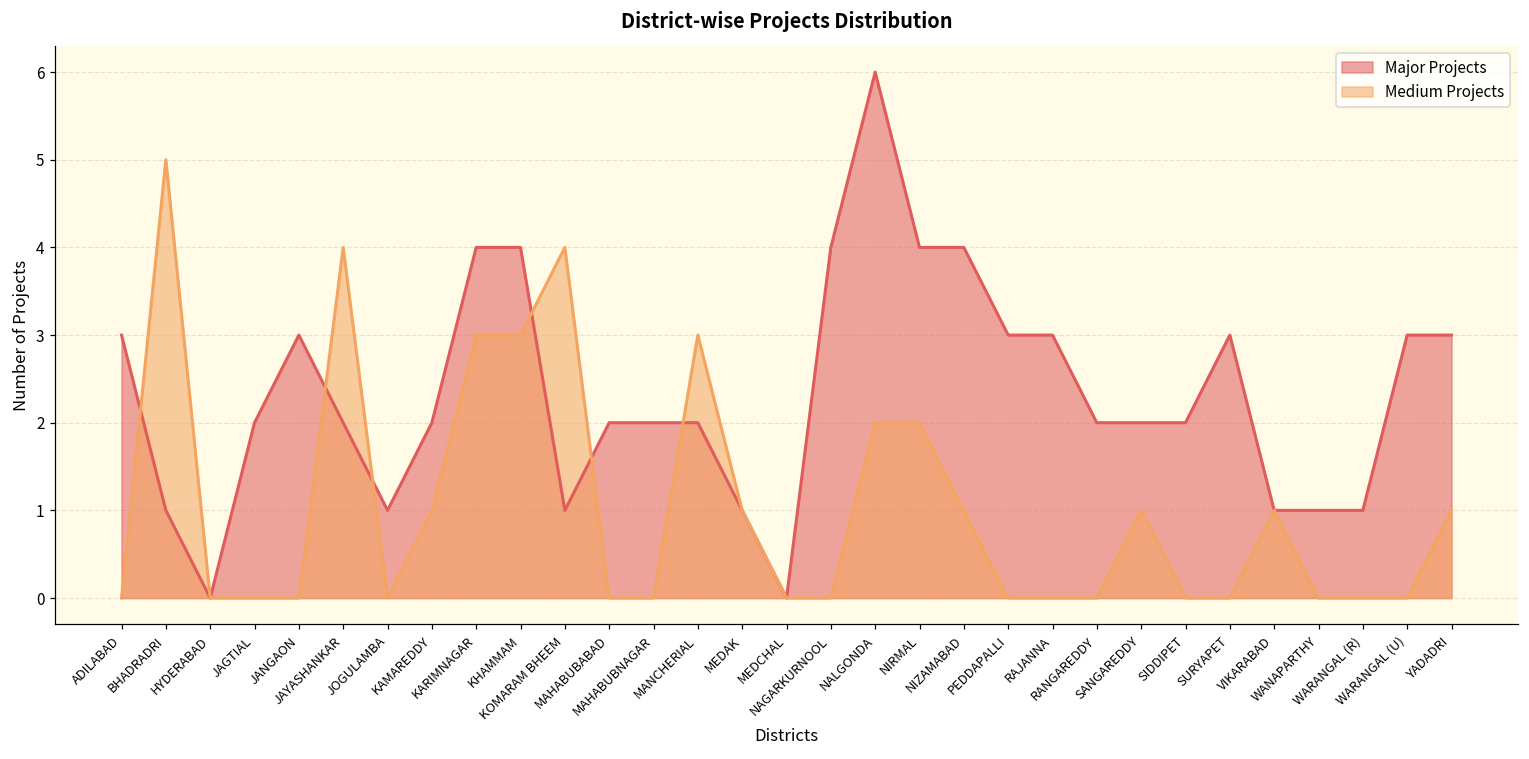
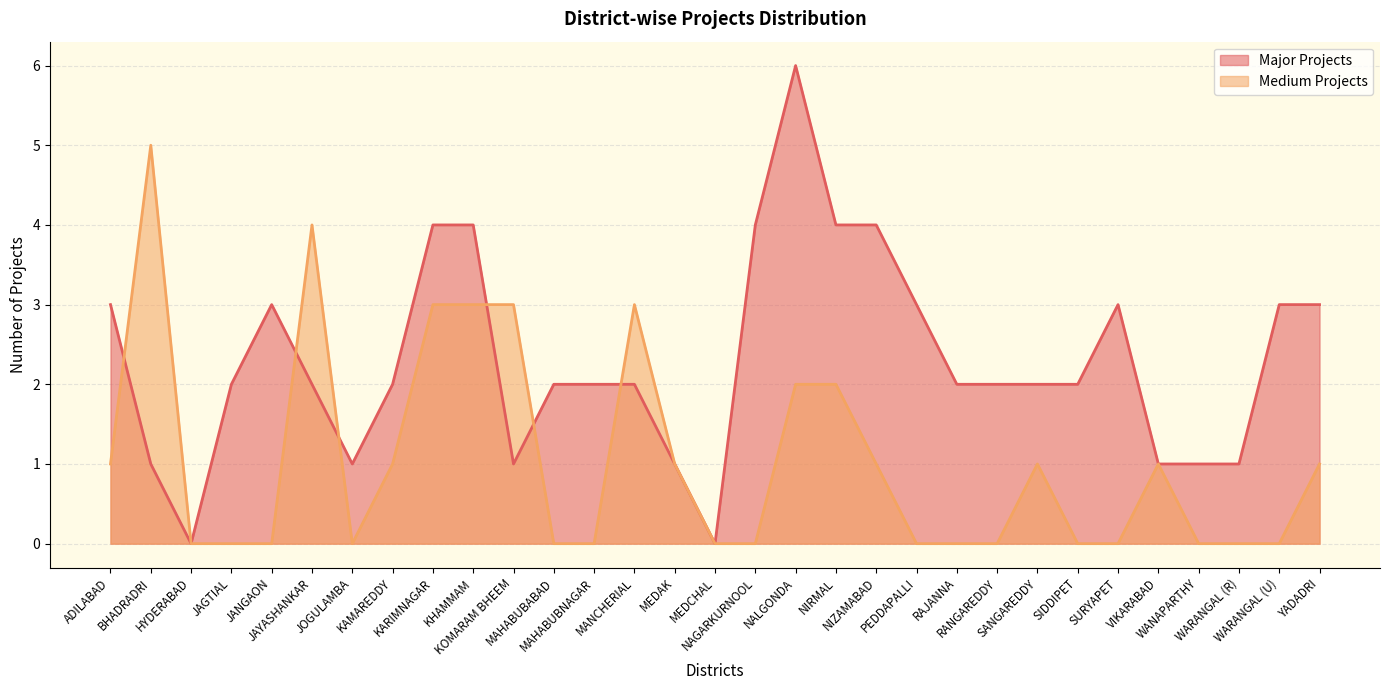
Medium Projects, ADILABAD: 0 -> 1
Medium Projects, KOMARAM BHEEM: 4 -> 3
Major Projects, RAJANNA: 3 -> 2
